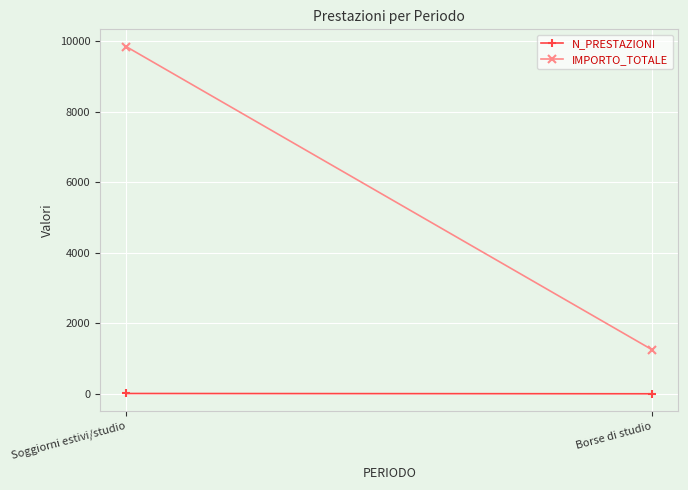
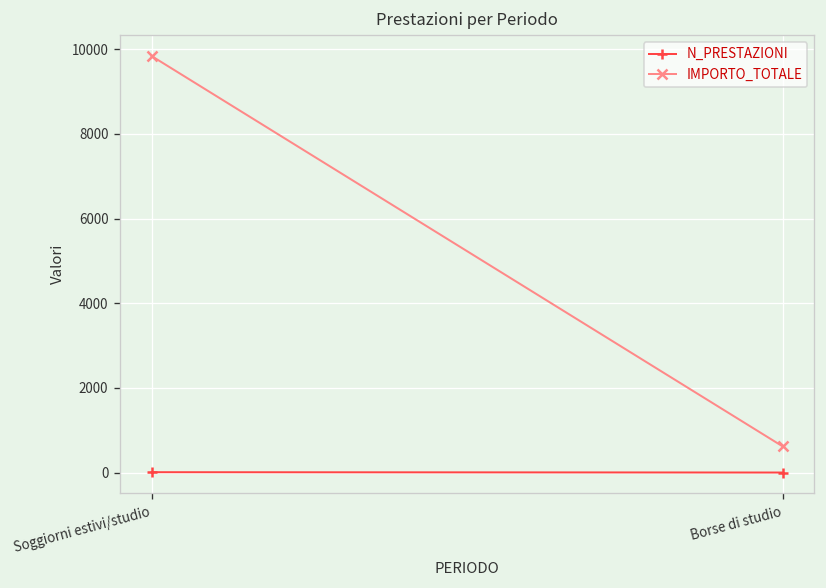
IMPORTO_TOTALE, Borse di studio: 1300 -> 600
